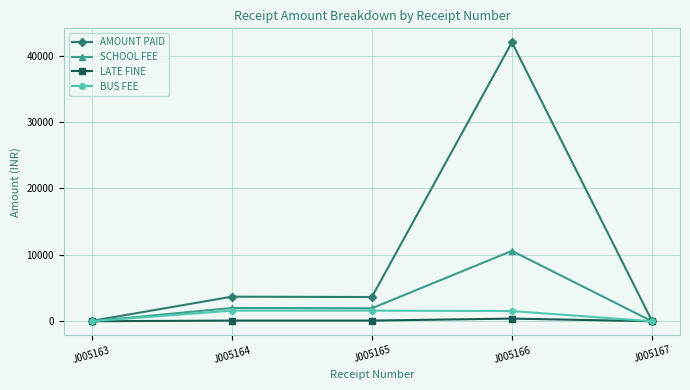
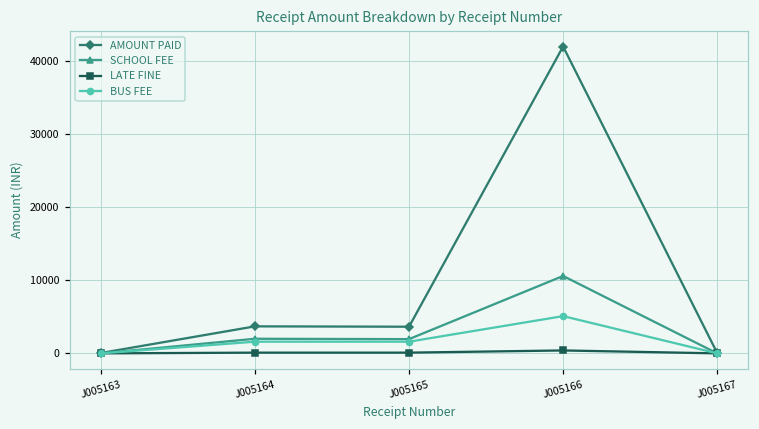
BUS FEE, J005166: 2000 -> 5000
